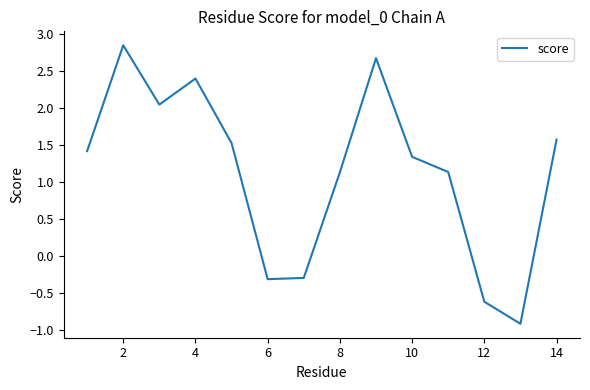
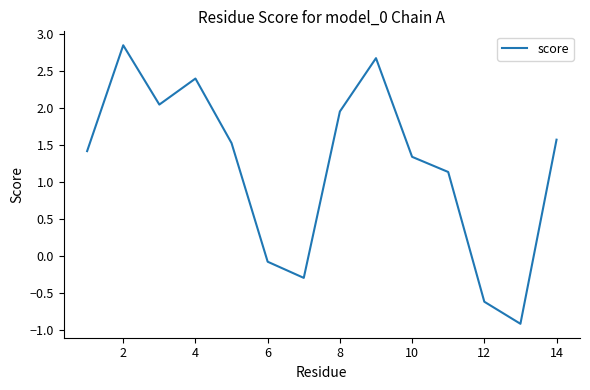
6: -0.3 -> -0.1
8: 1.1 -> 1.9
